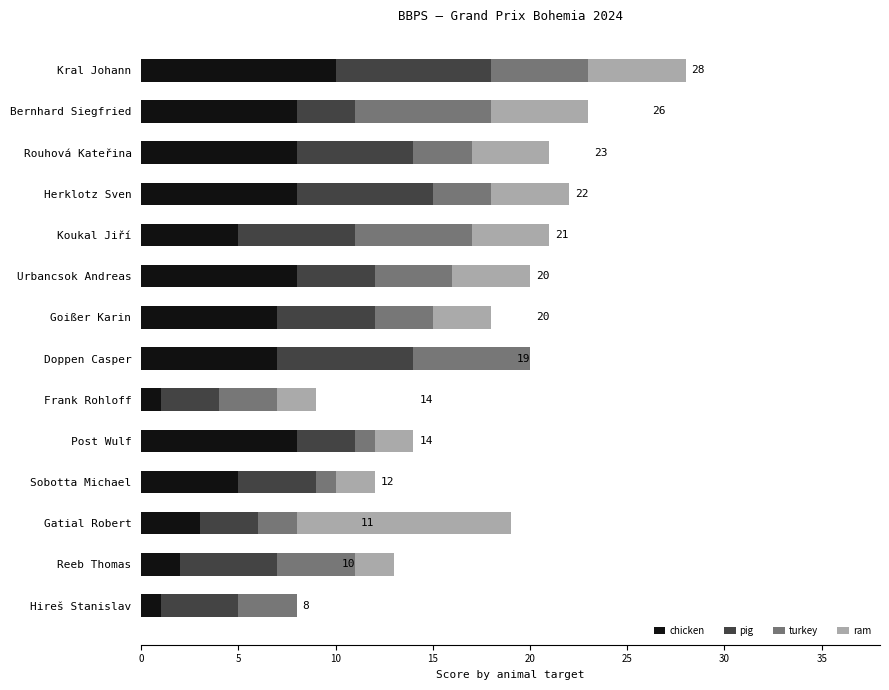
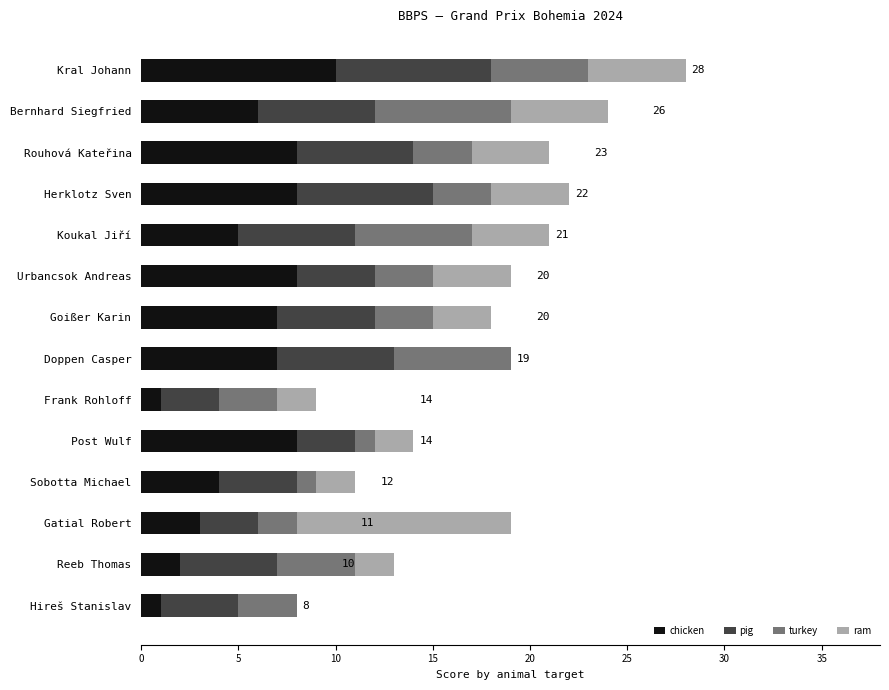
chicken, Bernhard Siegfried: 8 -> 6
pig, Bernhard Siegfried: 3 -> 6
turkey, Urbancsok Andreas: 4 -> 3
pig, Doppen Casper: 7 -> 6
chicken, Sobotta Michael: 5 -> 4
